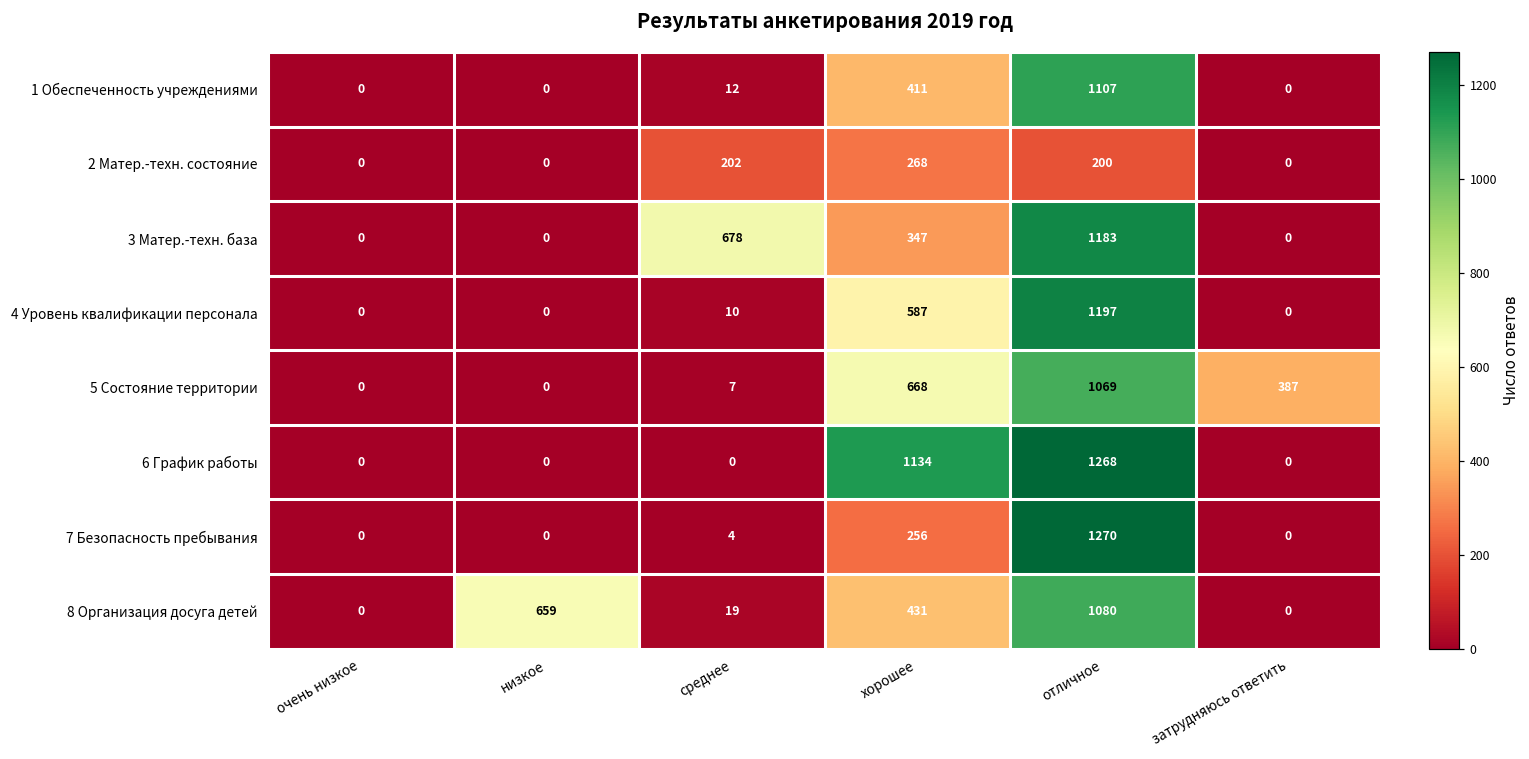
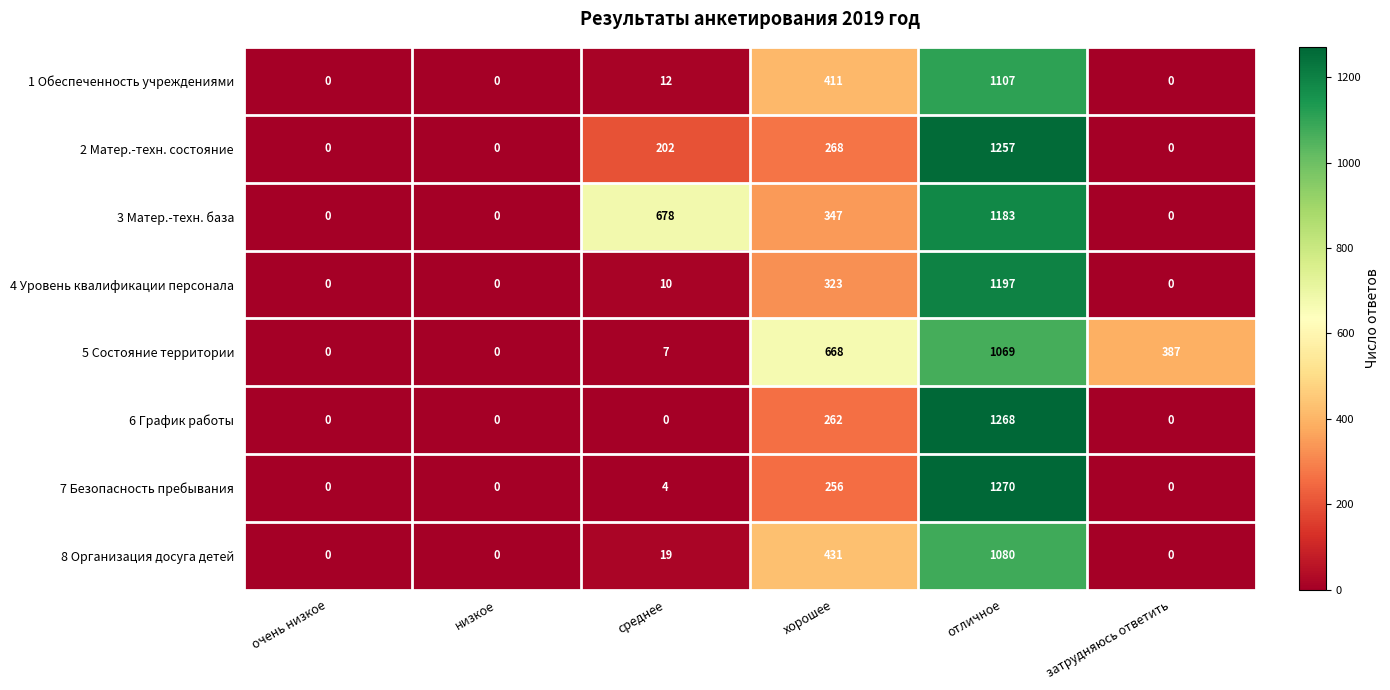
2 Матер.-техн. состояние, отличное: 200 -> 1257
4 Уровень квалификации персонала, хорошее: 587 -> 323
6 График работы, хорошее: 1134 -> 262
8 Организация досуга детей, низкое: 659 -> 0
